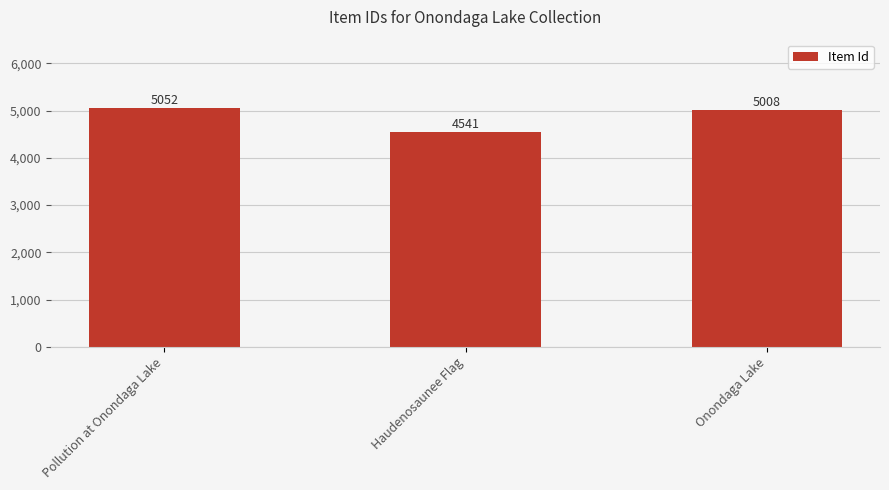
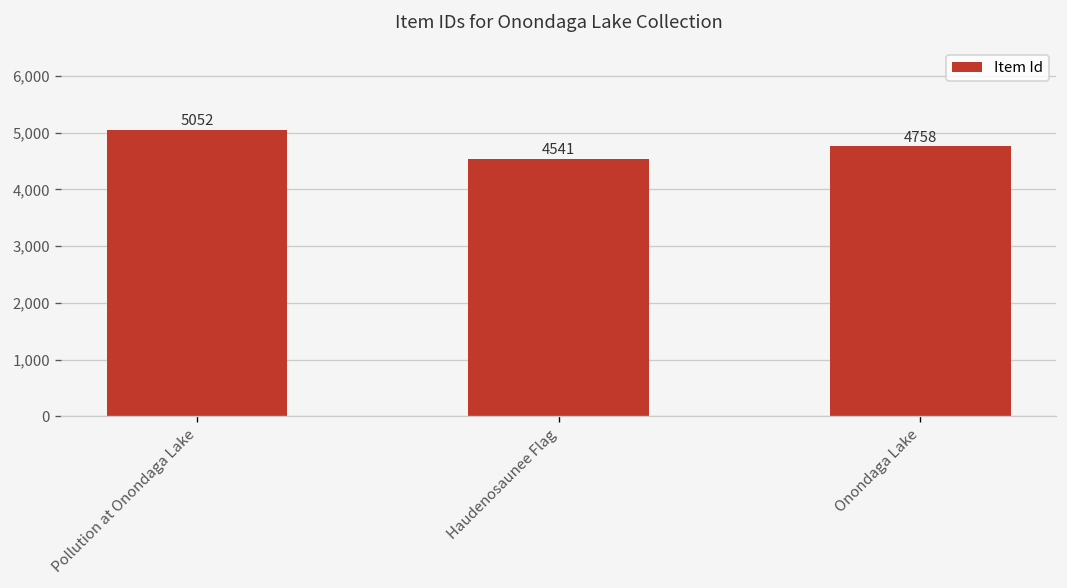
Onondaga Lake: 5008 -> 4758
